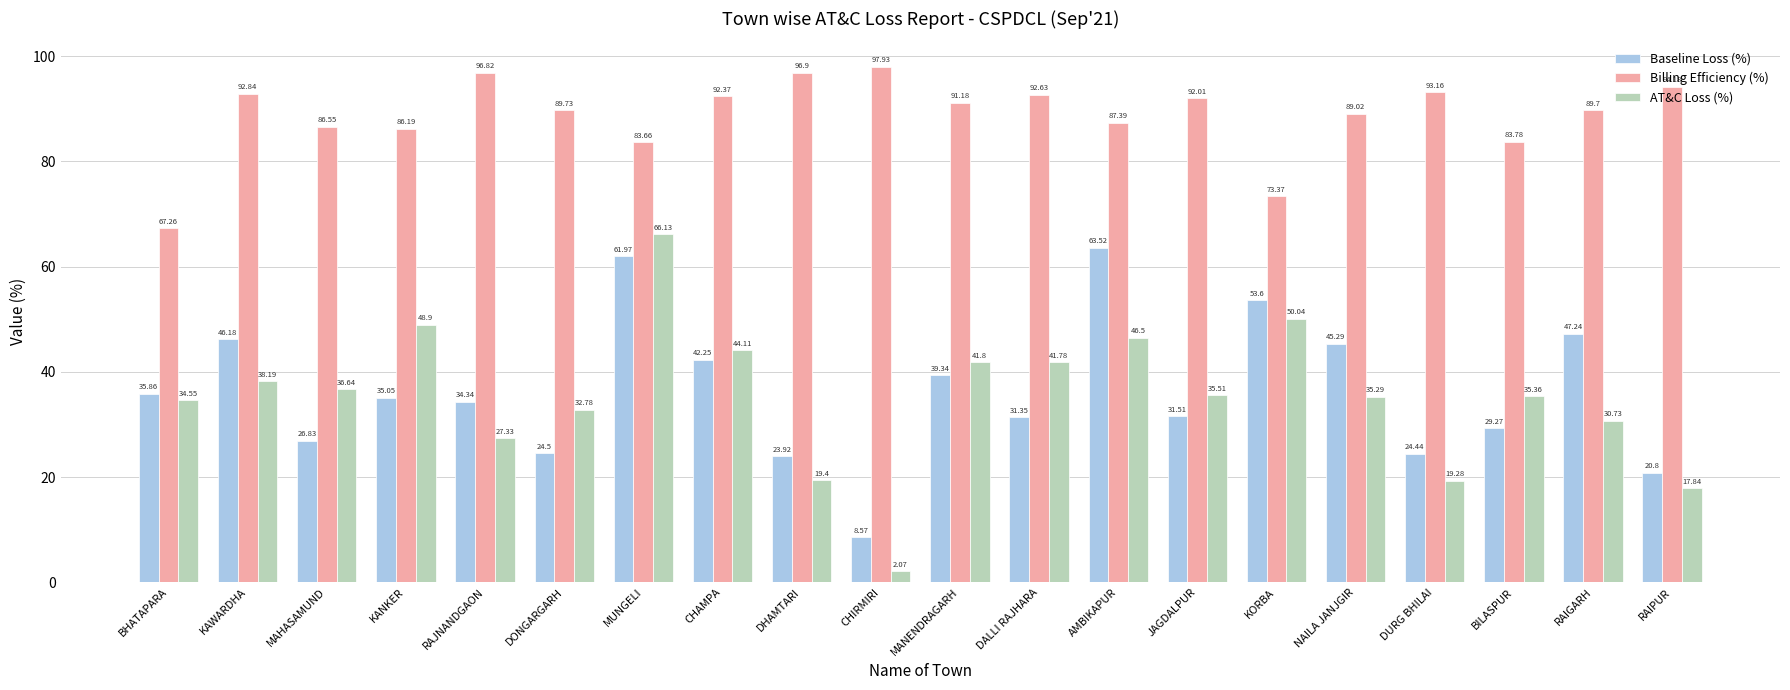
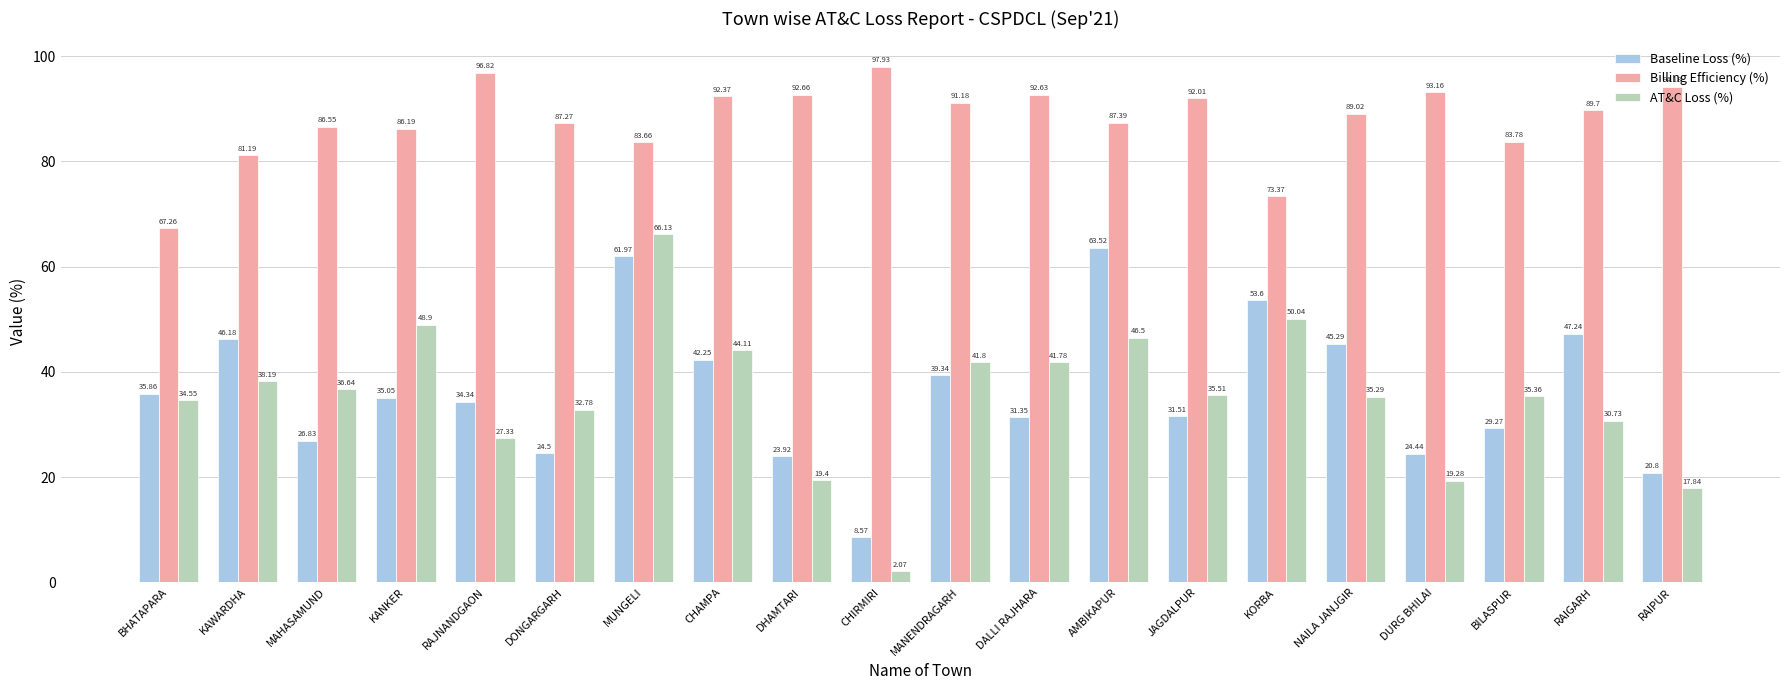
Billing Efficiency (%), KAWARDHA: 92.84 -> 81.19
Billing Efficiency (%), DONGARGARH: 89.73 -> 87.27
Billing Efficiency (%), DHAMTARI: 96.9 -> 92.66
